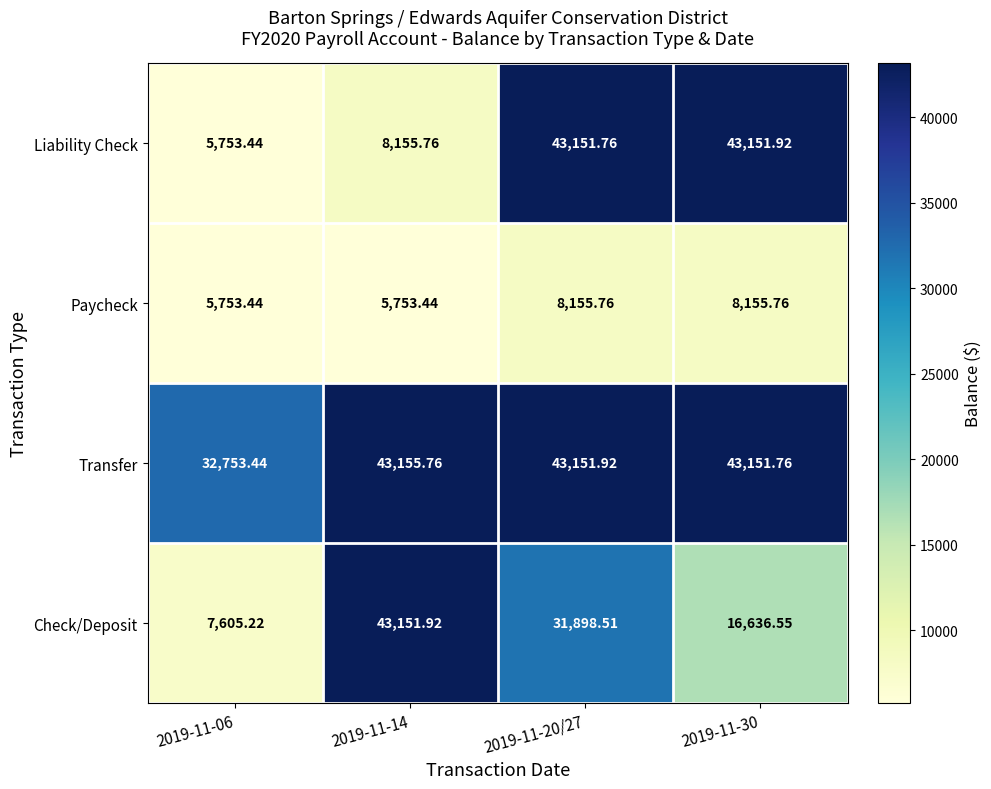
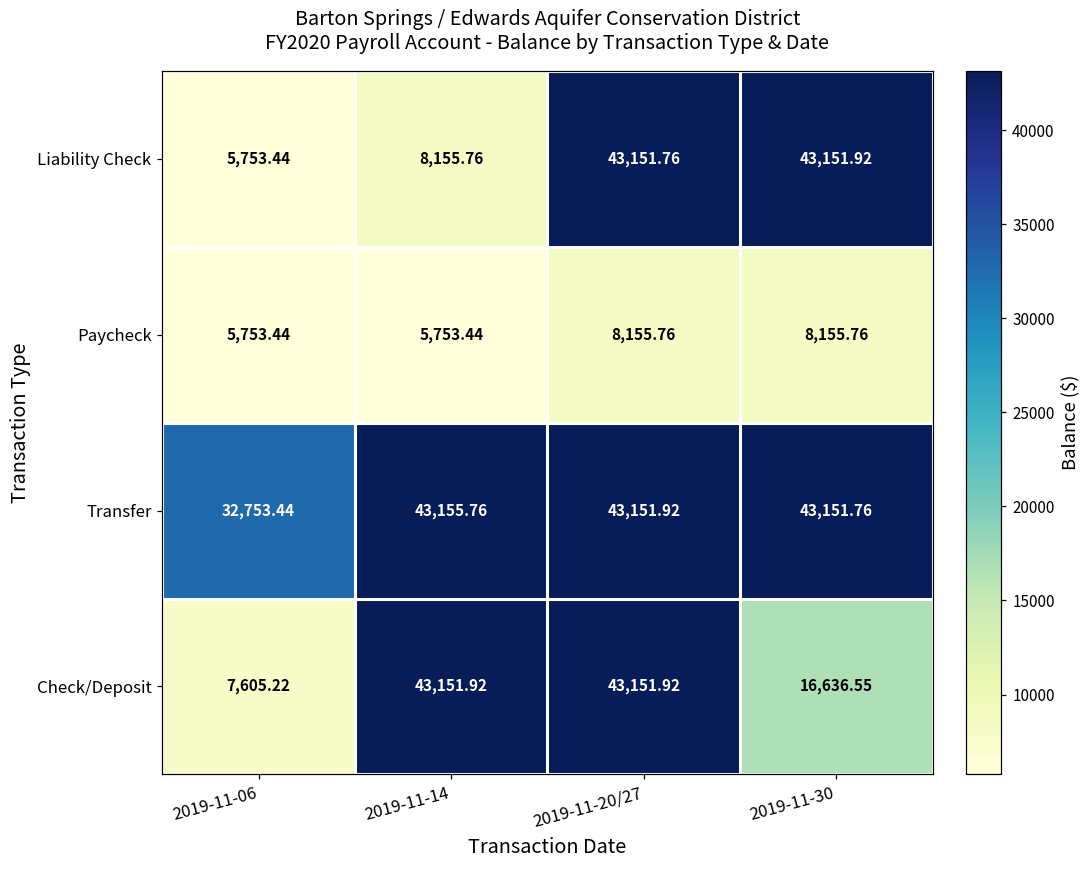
Check/Deposit, 2019-11-20/27: 31,898.51 -> 43,151.92
